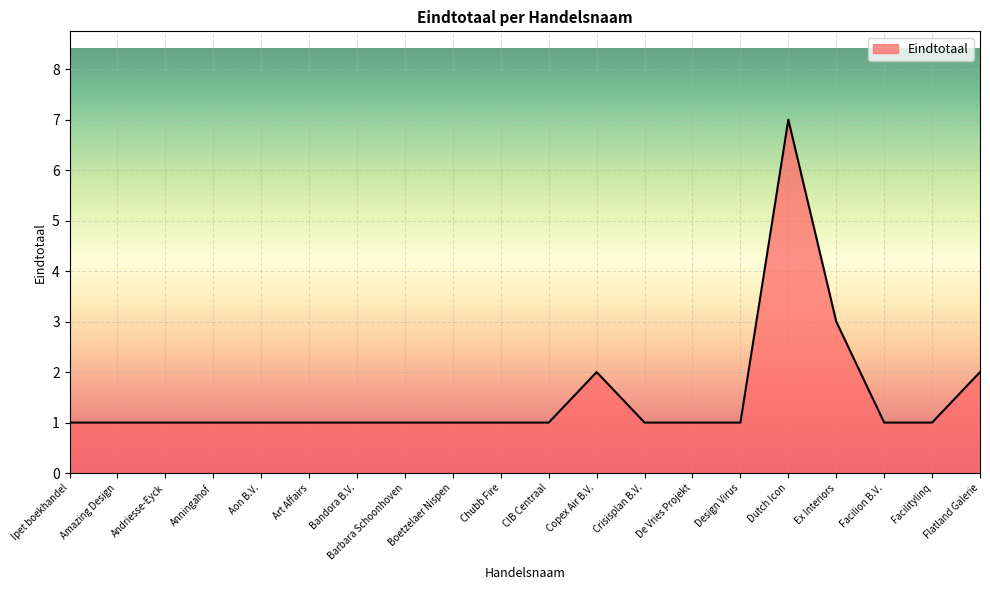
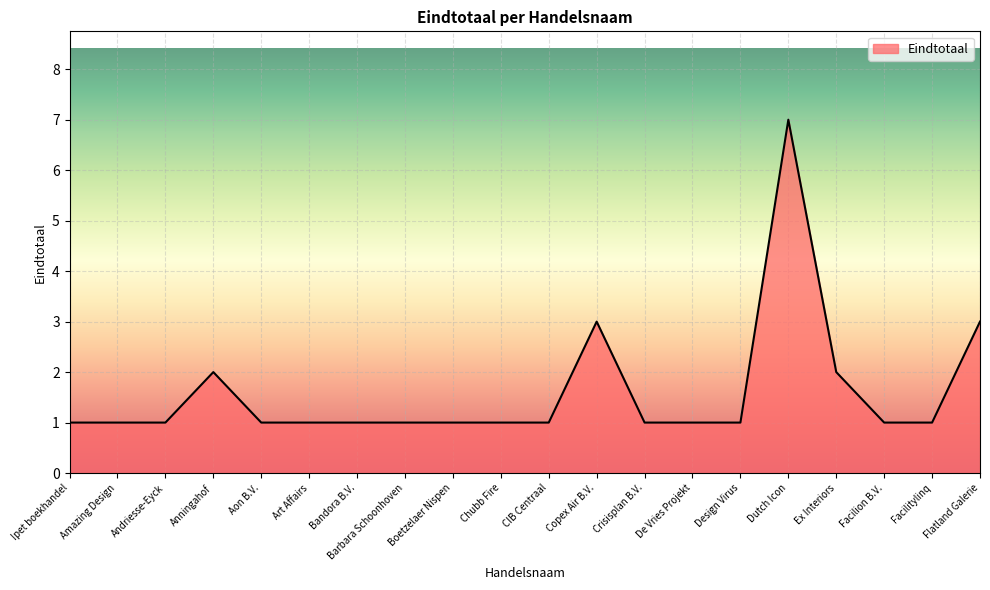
Anningahof: 1 -> 2
Copex Air B.V.: 2 -> 3
Ex Interiors: 3 -> 2
Flatland Galerie: 2 -> 3
